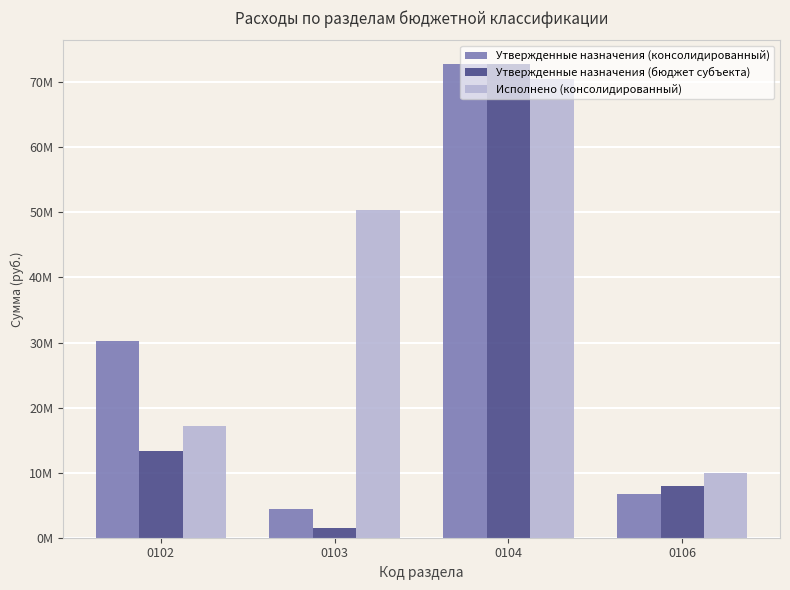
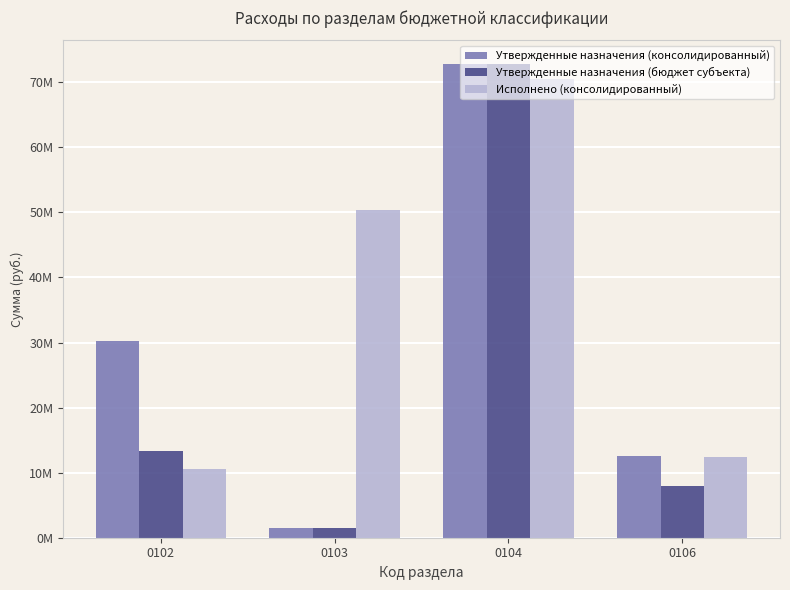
Исполнено (консолидированный), 0102: 17000000 -> 11000000
Утвержденные назначения (консолидированный), 0103: 4000000 -> 1000000
Утвержденные назначения (консолидированный), 0106: 7000000 -> 13000000
Исполнено (консолидированный), 0106: 10000000 -> 12000000
